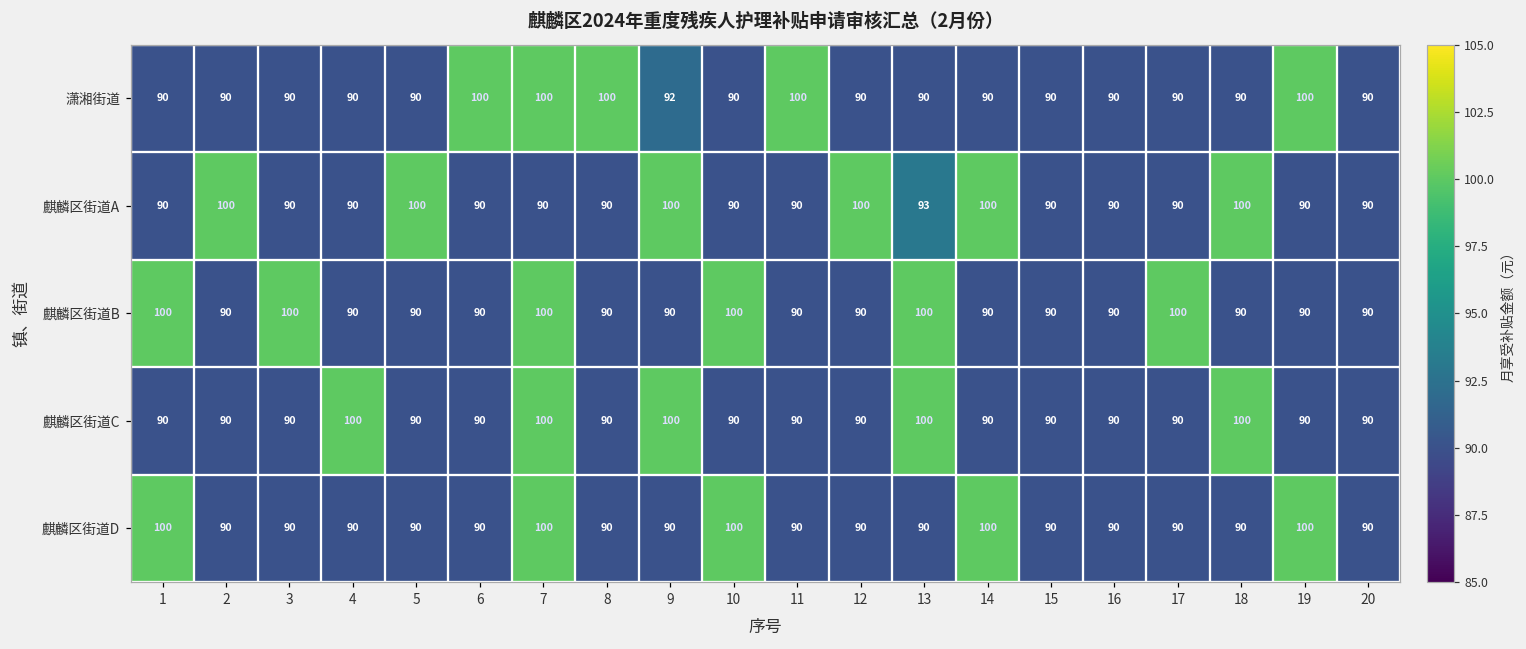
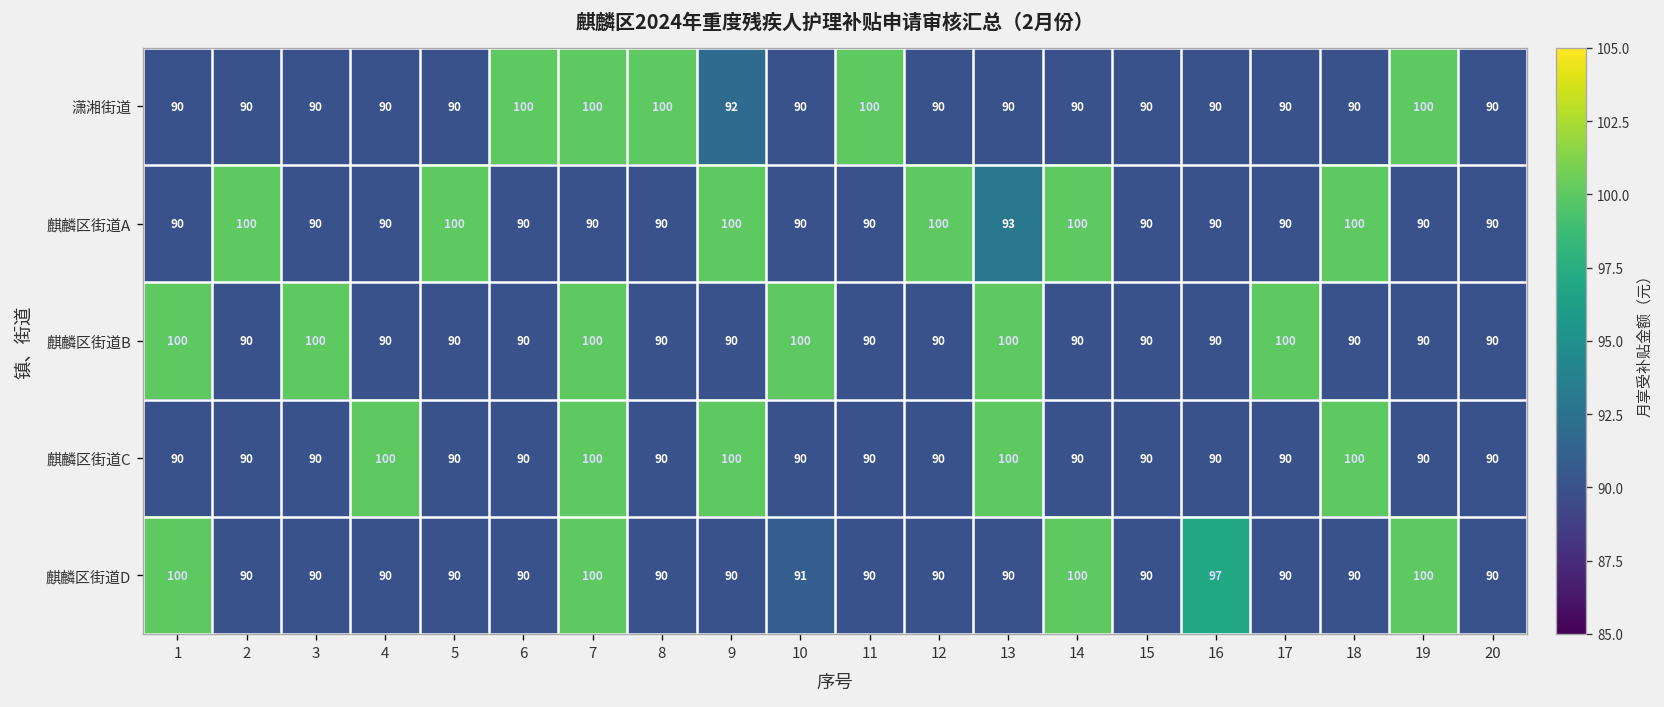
麒麟区街道D, 10: 100 -> 91
麒麟区街道D, 16: 90 -> 97
